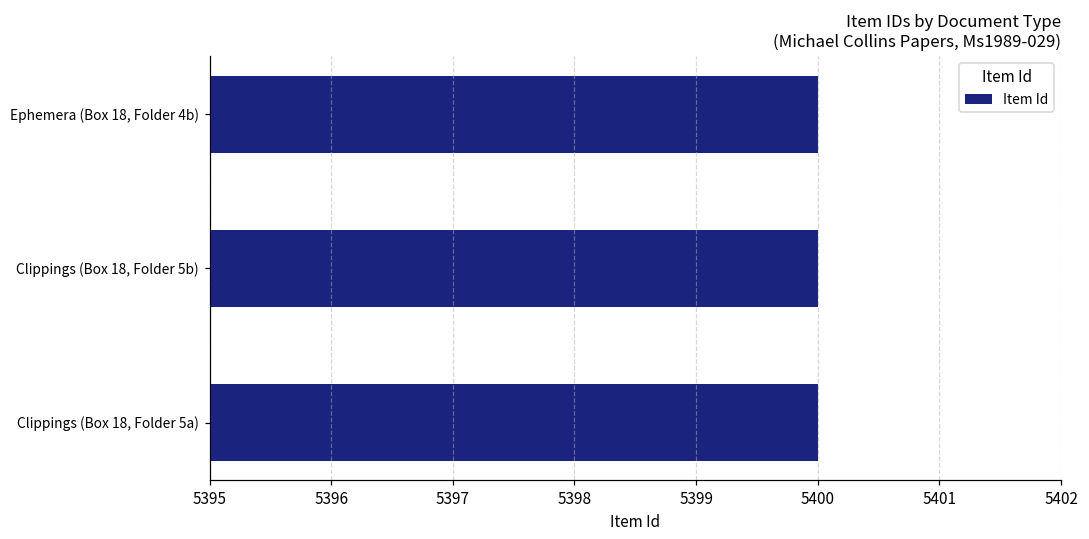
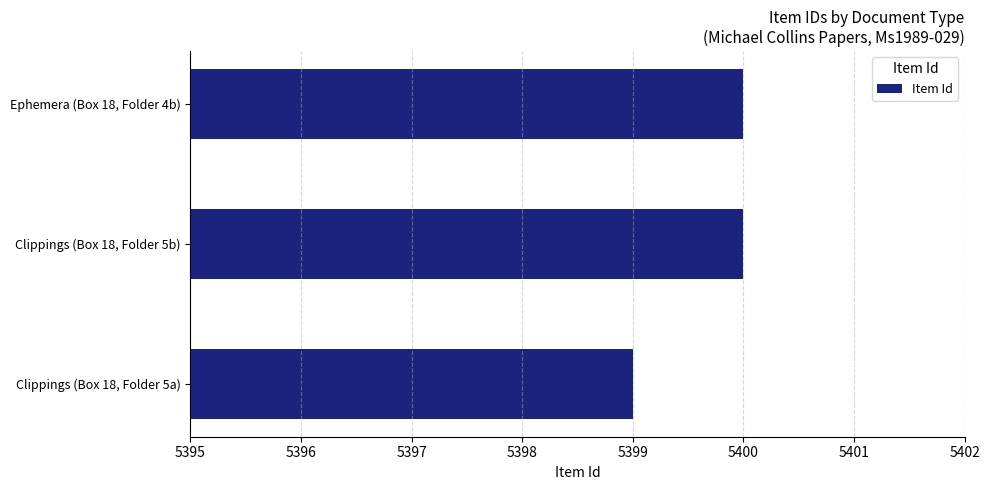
Clippings (Box 18, Folder 5a): 5400 -> 5399
